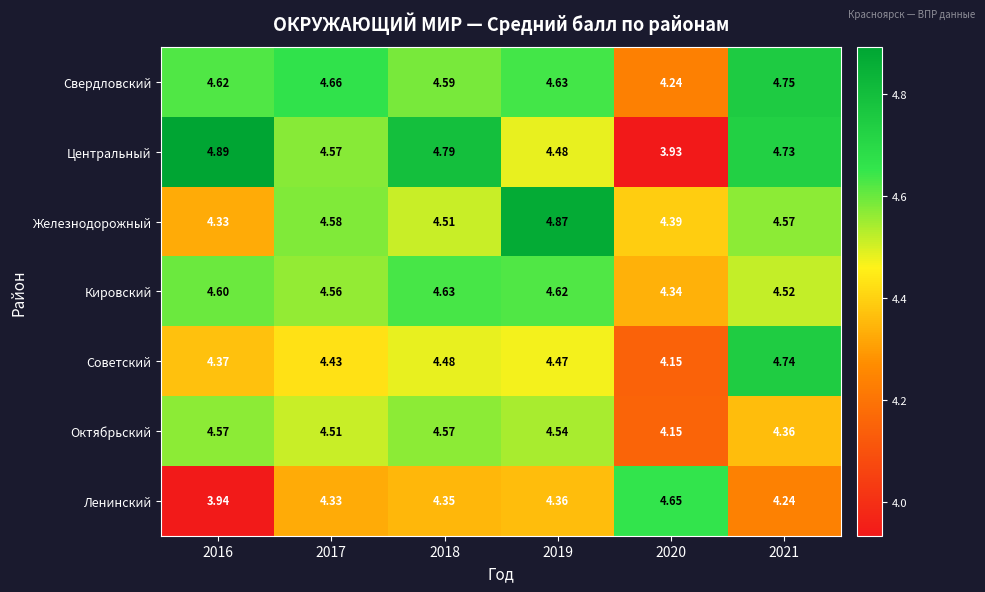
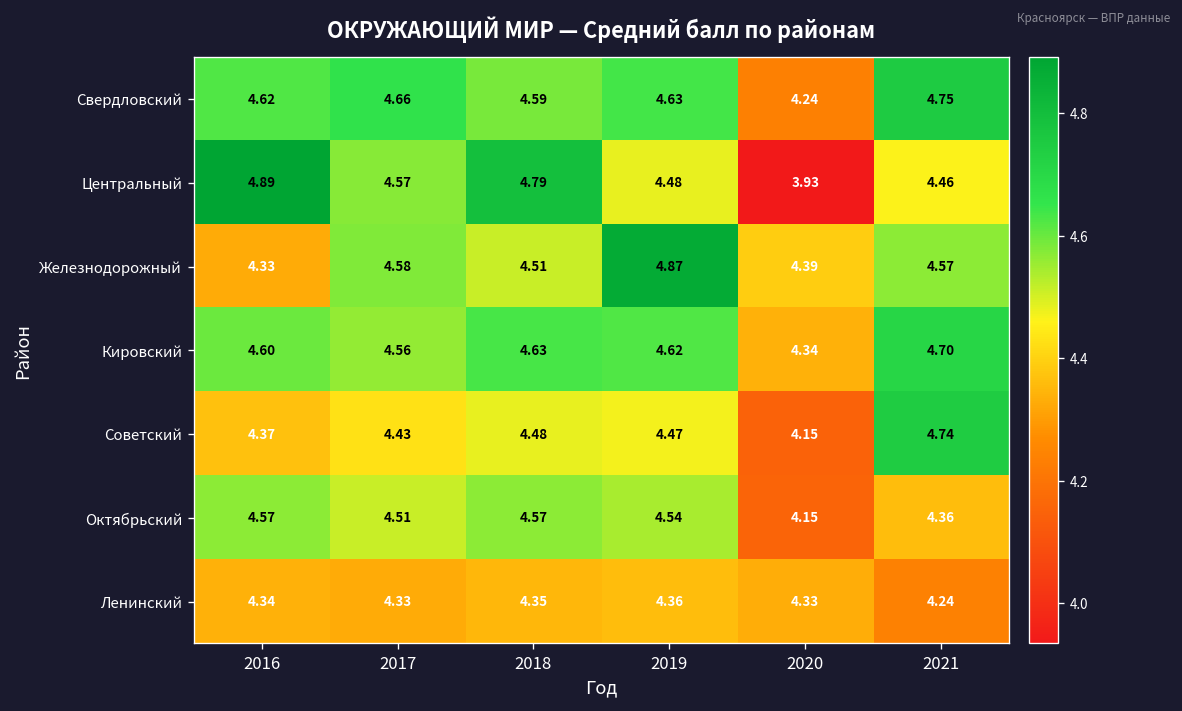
Центральный, 2021: 4.73 -> 4.46
Кировский, 2021: 4.52 -> 4.70
Ленинский, 2016: 3.94 -> 4.34
Ленинский, 2020: 4.65 -> 4.33
